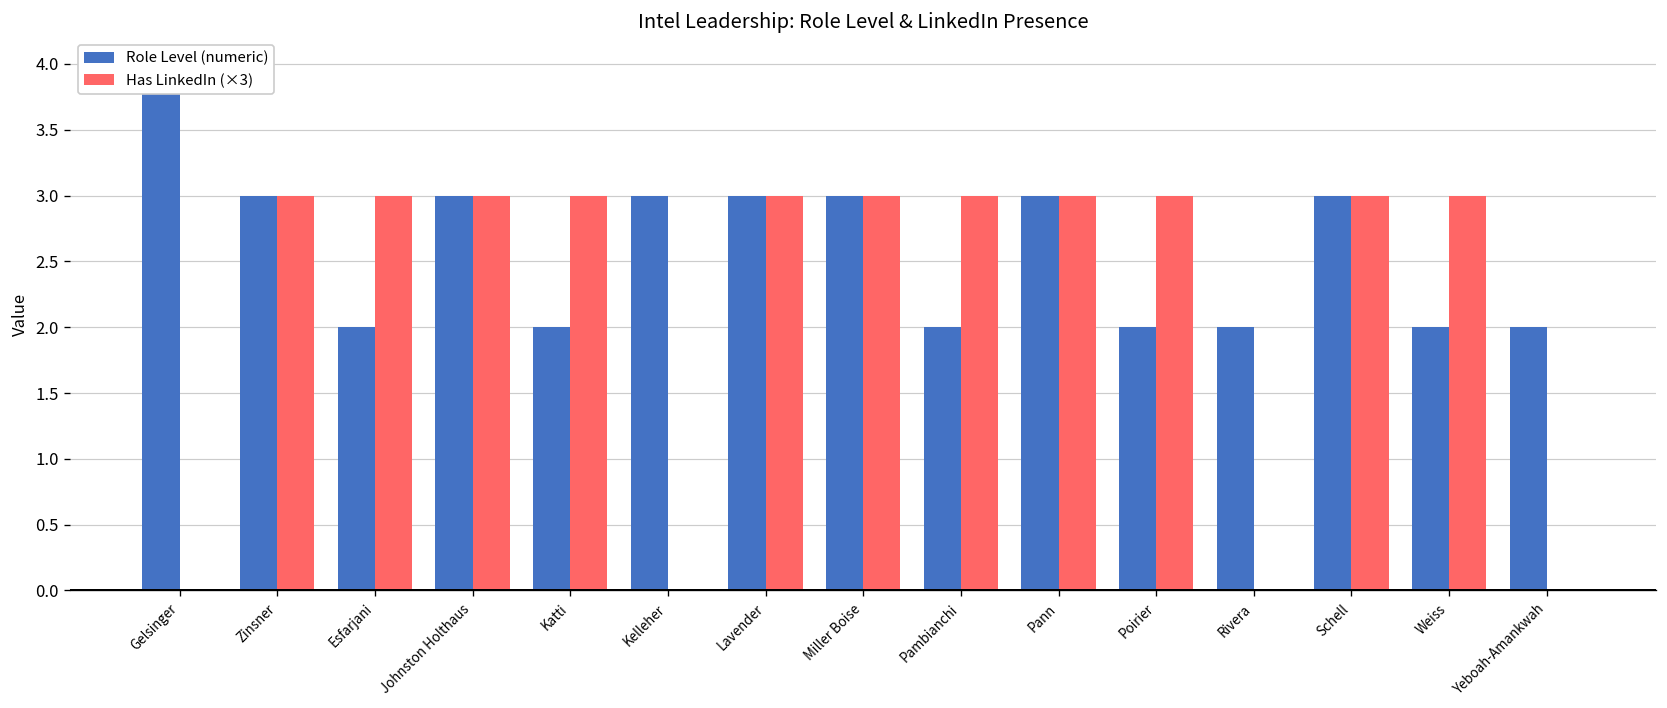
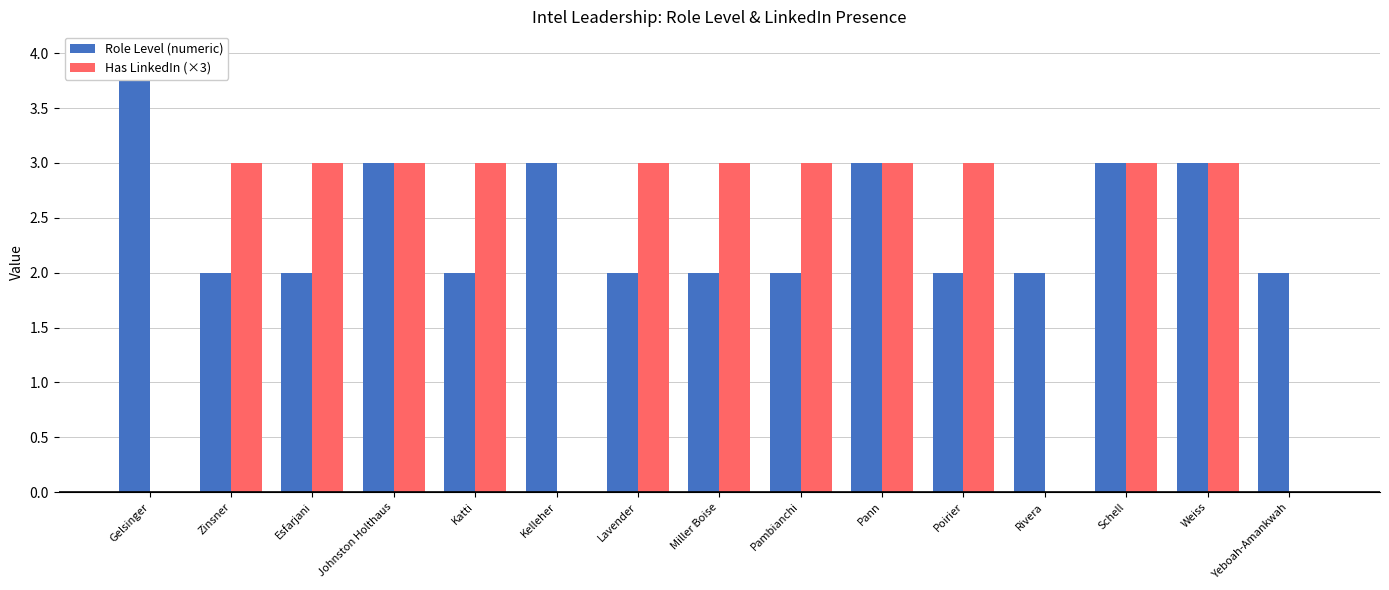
Role Level (numeric), Zinsner: 3 -> 2
Role Level (numeric), Lavender: 3 -> 2
Role Level (numeric), Miller Boise: 3 -> 2
Role Level (numeric), Weiss: 2 -> 3
